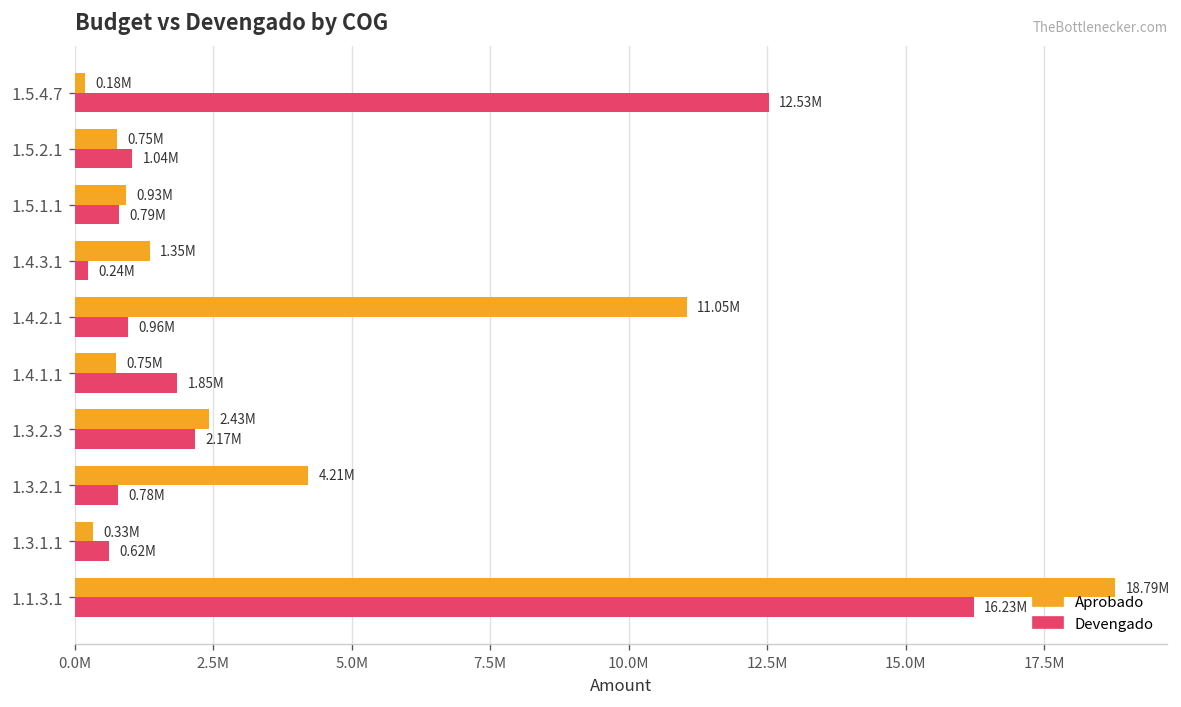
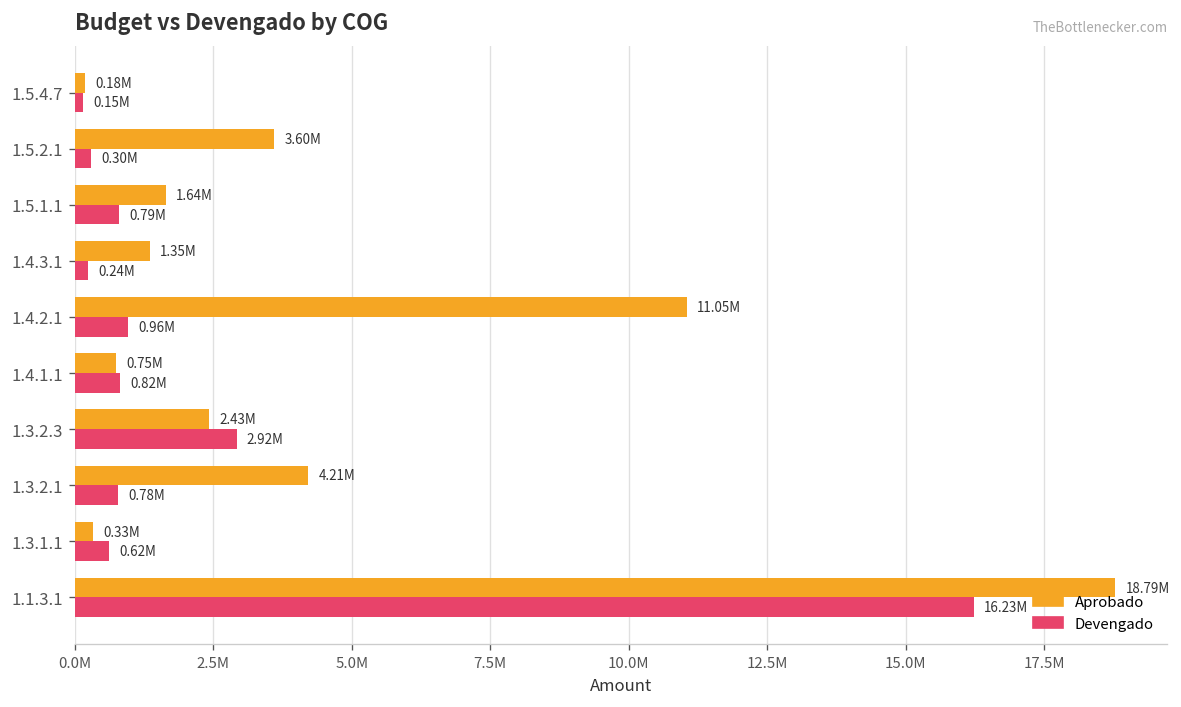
Devengado, 1.5.4.7: 12.53M -> 0.15M
Aprobado, 1.5.2.1: 0.75M -> 3.60M
Devengado, 1.5.2.1: 1.04M -> 0.30M
Aprobado, 1.5.1.1: 0.93M -> 1.64M
Devengado, 1.4.1.1: 1.85M -> 0.82M
Devengado, 1.3.2.3: 2.17M -> 2.92M
